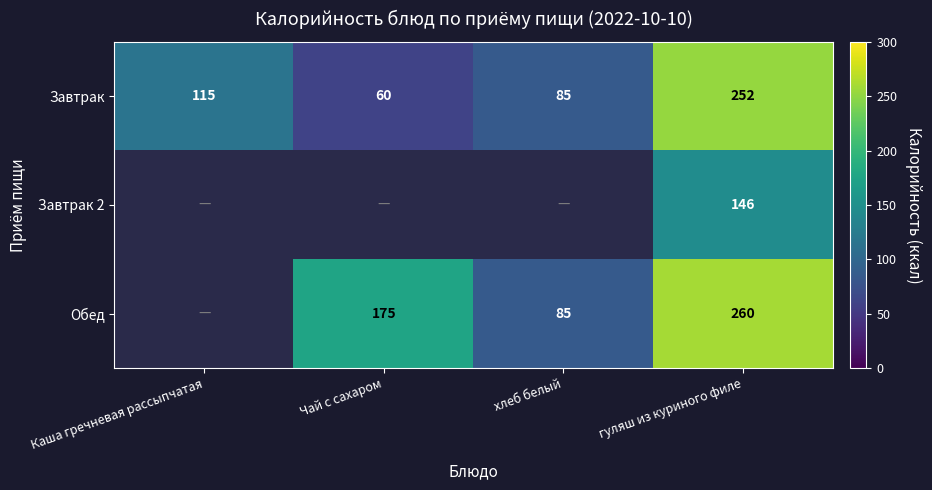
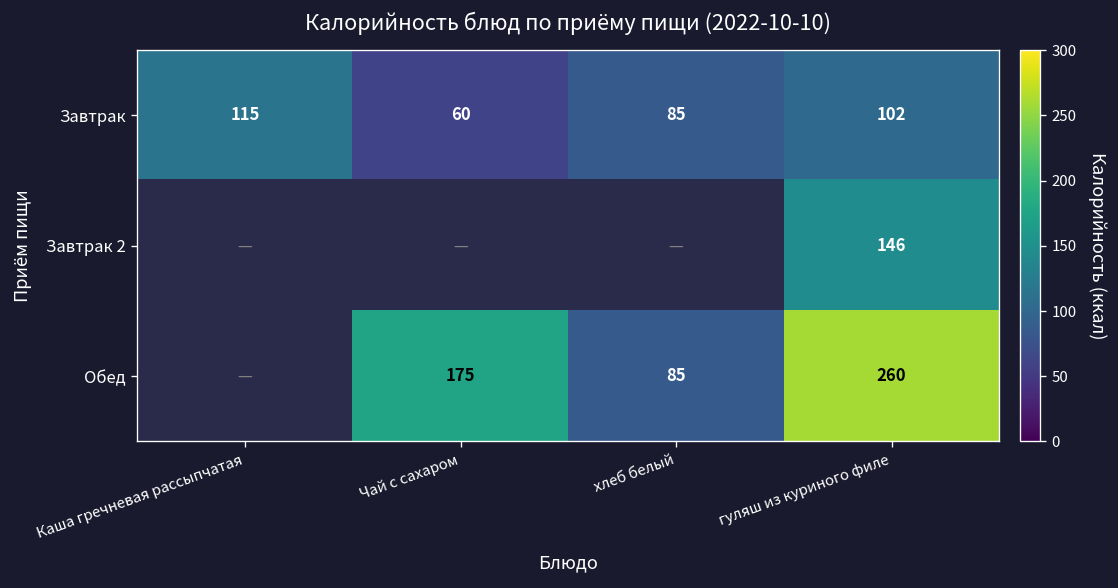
Завтрак, гуляш из куриного филе: 252 -> 102
